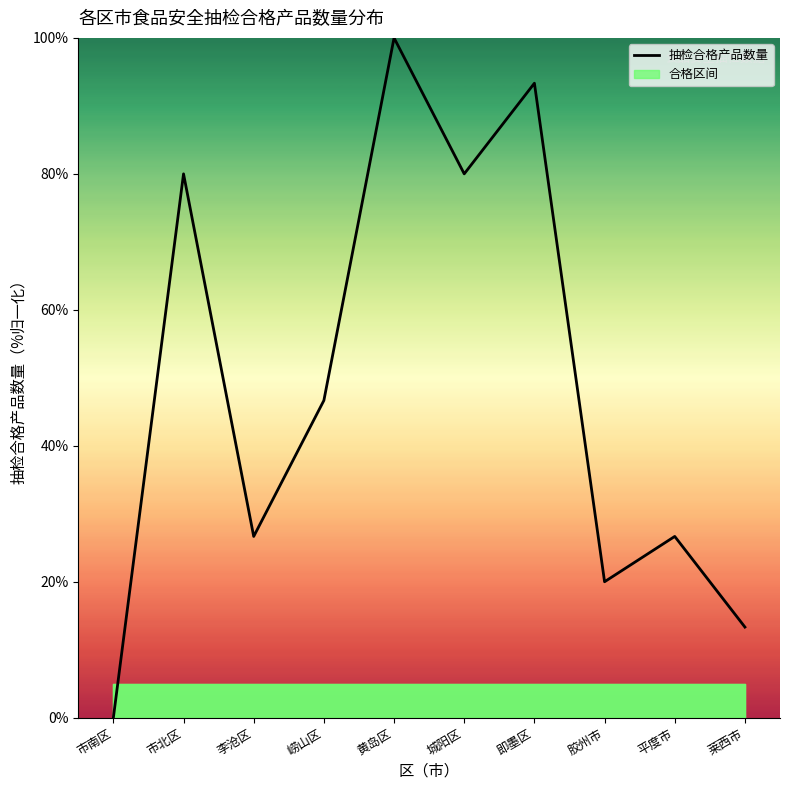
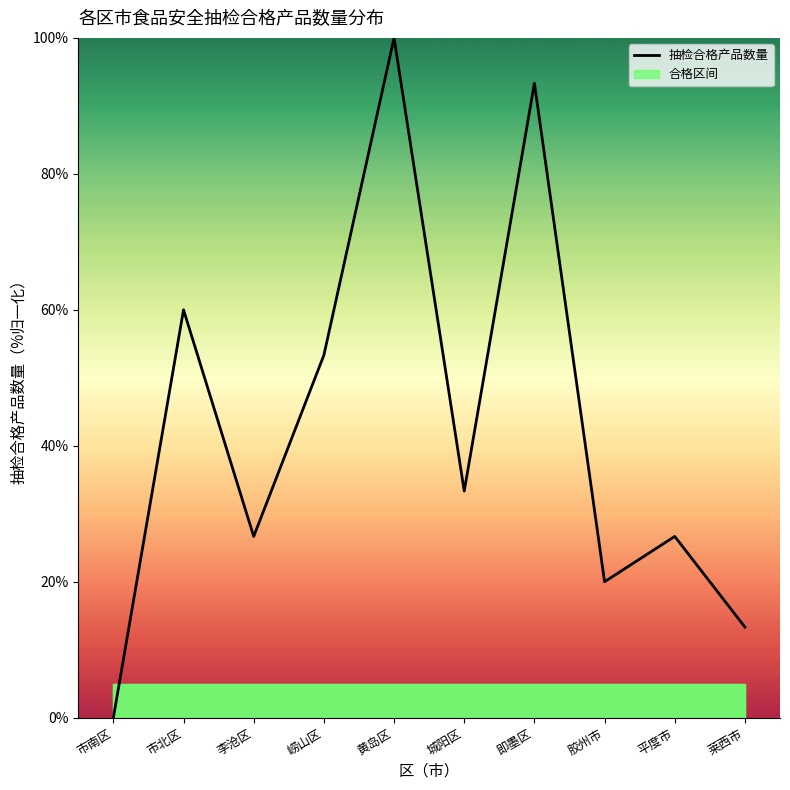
抽检合格产品数量, 市北区: 80% -> 60%
抽检合格产品数量, 崂山区: 47% -> 53%
抽检合格产品数量, 城阳区: 80% -> 33%
